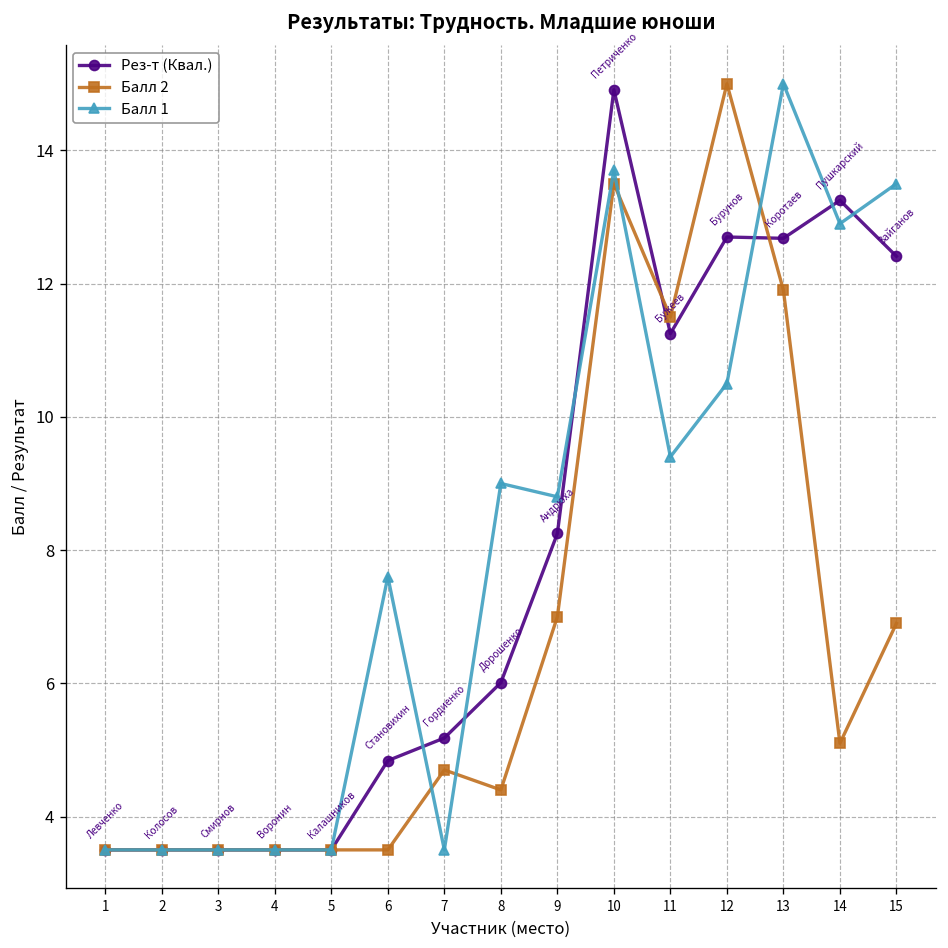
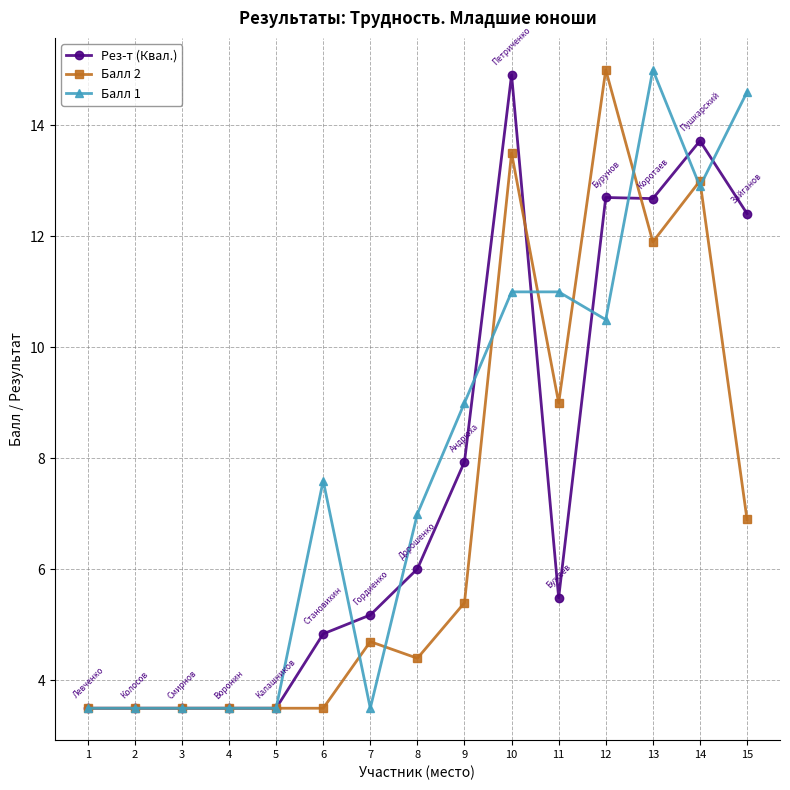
Балл 1, 8: 9 -> 7
Рез-т (Квал.), 9: 8.3 -> 7.9
Балл 2, 9: 7.0 -> 5.4
Балл 1, 9: 8.8 -> 9.0
Балл 1, 10: 13.7 -> 11.0
Рез-т (Квал.), 11: 11.3 -> 5.5
Балл 2, 11: 11.5 -> 9.0
Балл 1, 11: 9.4 -> 11.0
Рез-т (Квал.), 14: 13.3 -> 13.7
Балл 2, 14: 5.1 -> 13.0
Балл 1, 15: 13.5 -> 14.6
